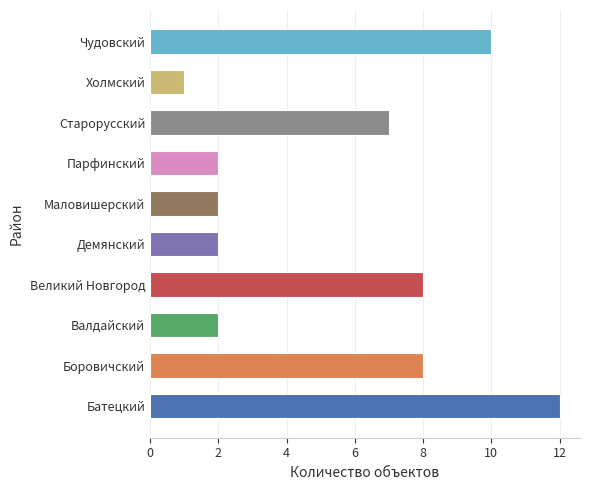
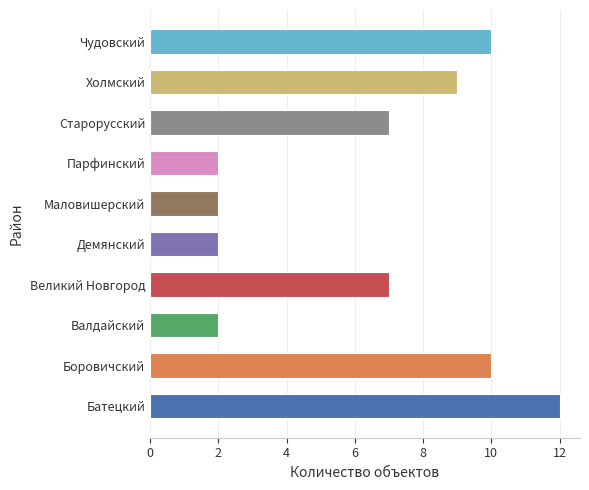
Холмский: 1 -> 9
Великий Новгород: 8 -> 7
Боровичский: 8 -> 10
